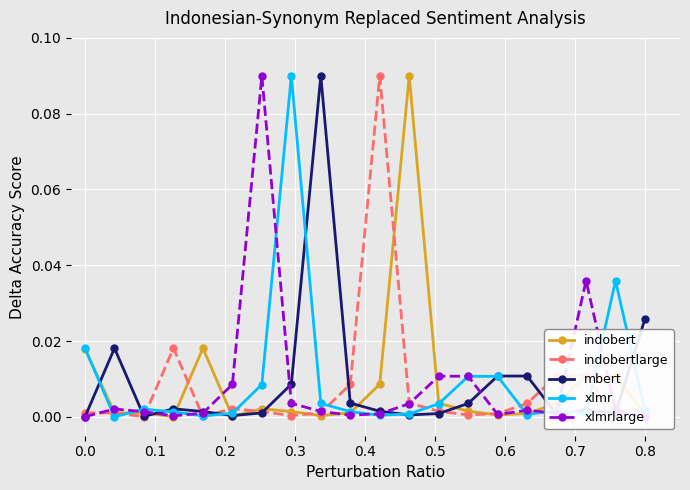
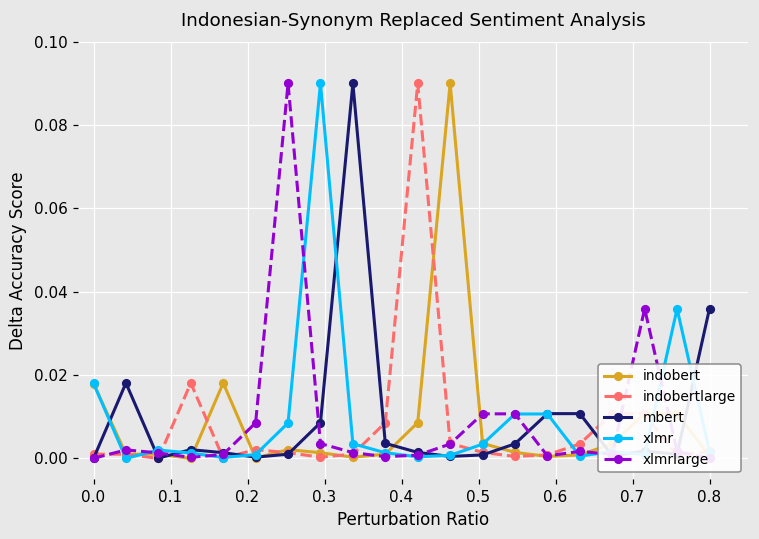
mbert, 0.8: 0.026 -> 0.036
